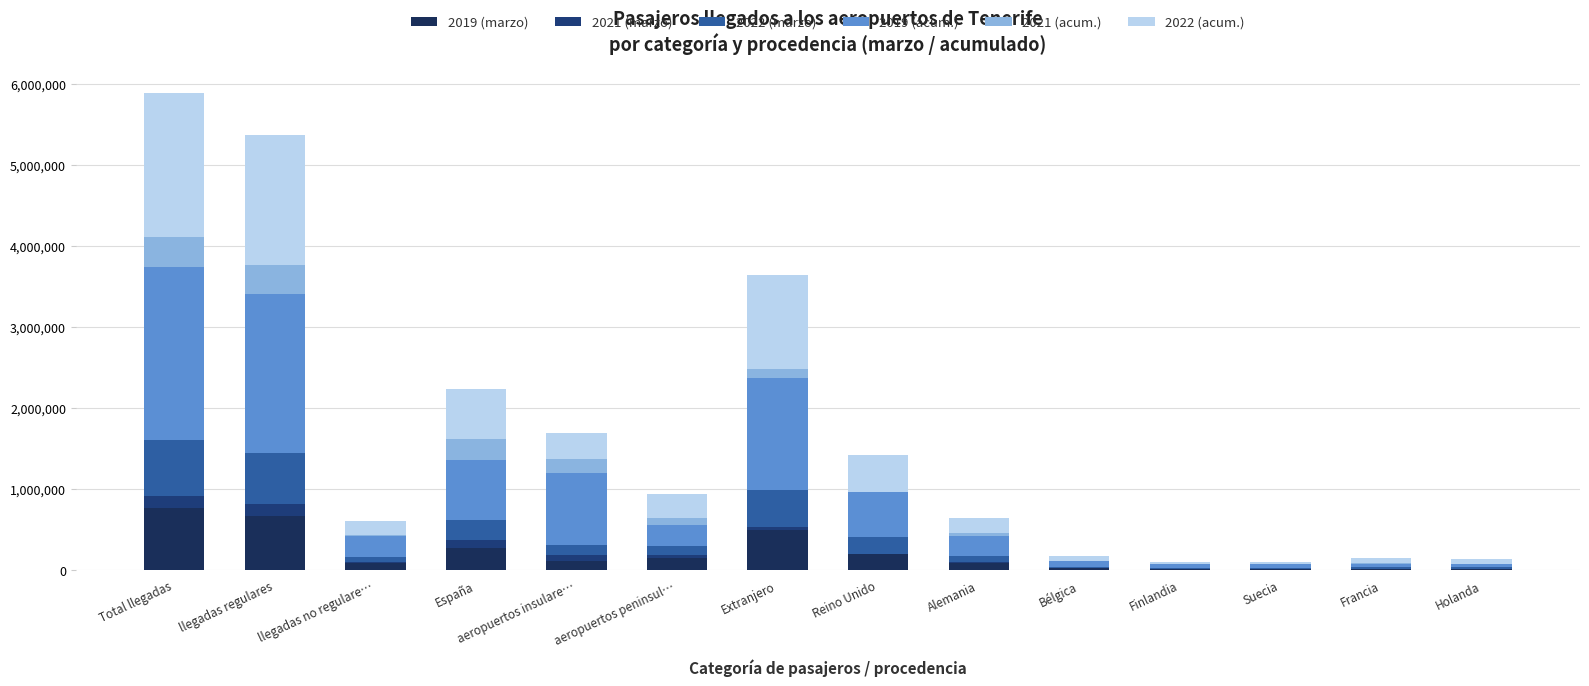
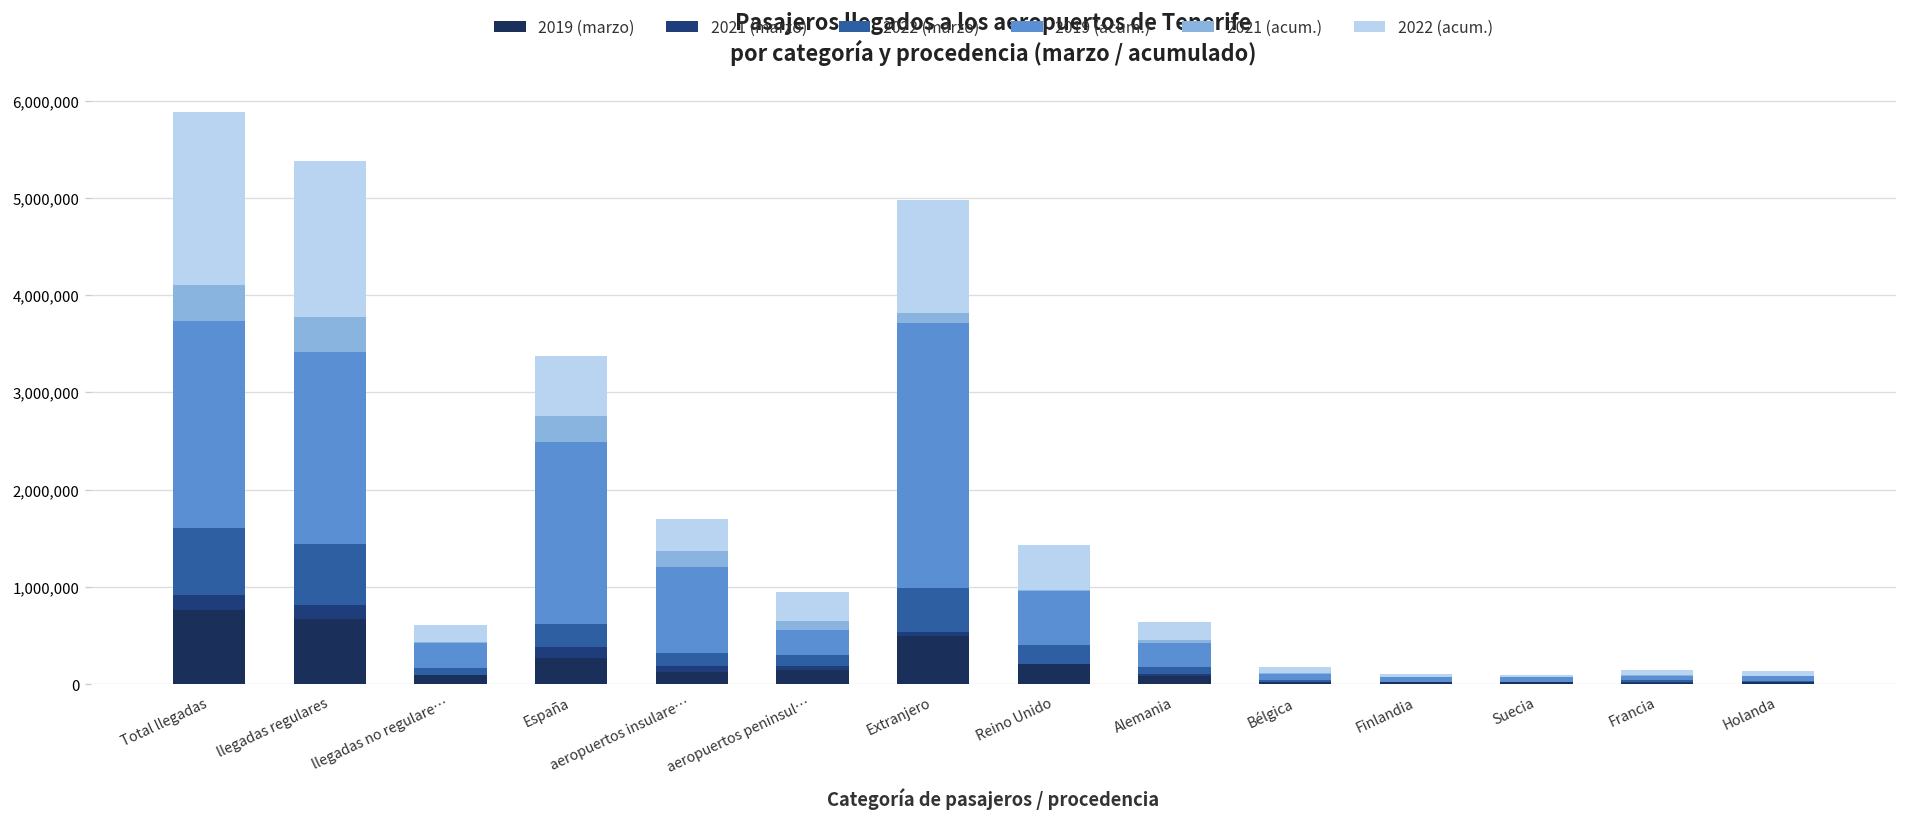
2019 (acum.), España: 700,000 -> 1,900,000
2019 (acum.), Extranjero: 1,400,000 -> 2,700,000
